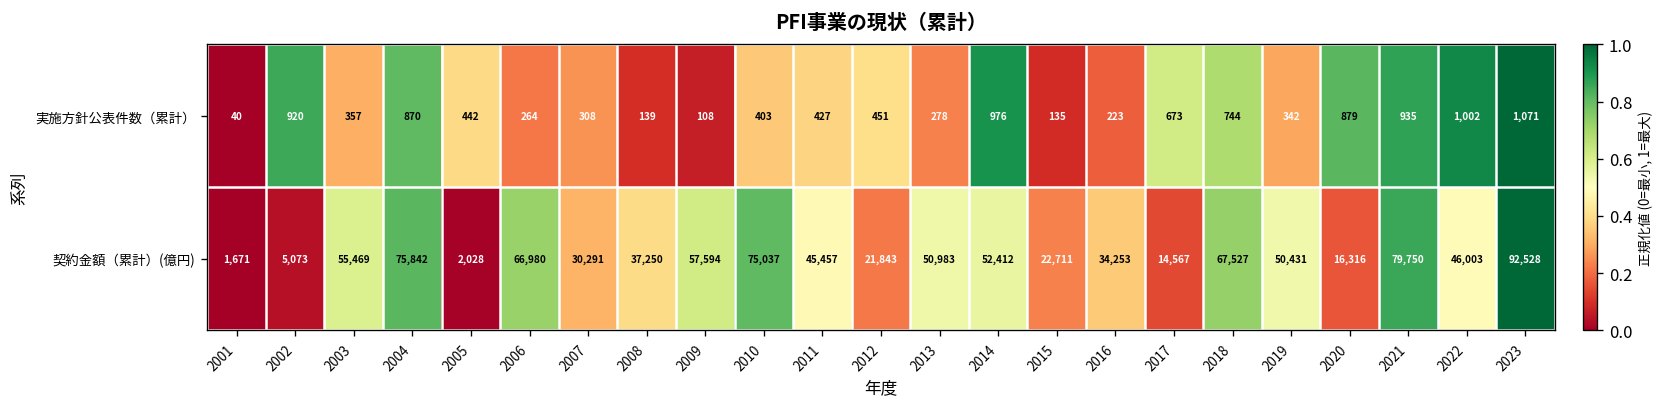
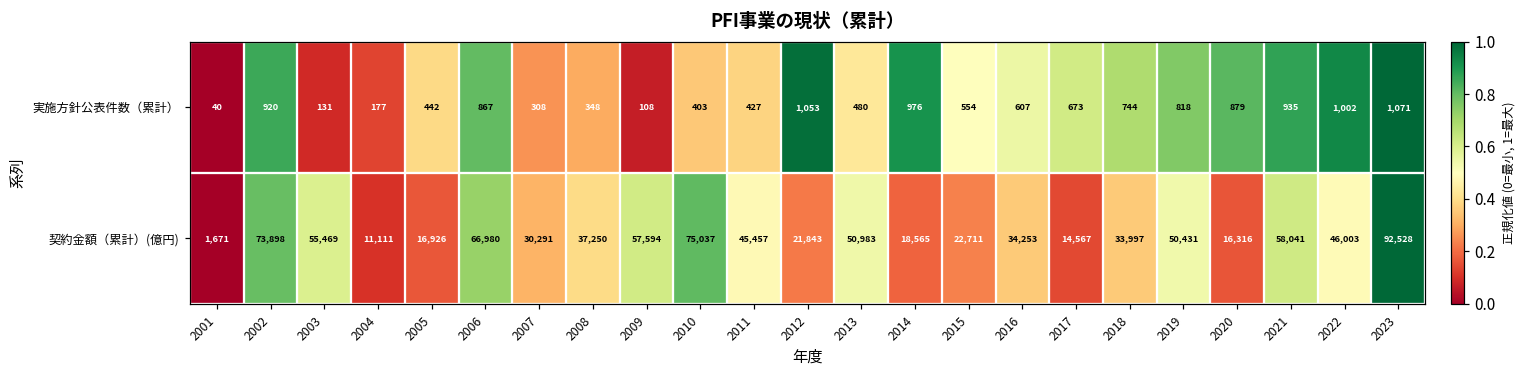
実施方針公表件数（累計）, 2003: 357 -> 131
実施方針公表件数（累計）, 2004: 870 -> 177
実施方針公表件数（累計）, 2006: 264 -> 867
実施方針公表件数（累計）, 2008: 139 -> 348
実施方針公表件数（累計）, 2012: 451 -> 1,053
実施方針公表件数（累計）, 2013: 278 -> 480
実施方針公表件数（累計）, 2015: 135 -> 554
実施方針公表件数（累計）, 2016: 223 -> 607
実施方針公表件数（累計）, 2019: 342 -> 818
契約金額（累計）(億円), 2002: 5,073 -> 73,898
契約金額（累計）(億円), 2004: 75,842 -> 11,111
契約金額（累計）(億円), 2005: 2,028 -> 16,926
契約金額（累計）(億円), 2014: 52,412 -> 18,565
契約金額（累計）(億円), 2018: 67,527 -> 33,997
契約金額（累計）(億円), 2021: 79,750 -> 58,041
